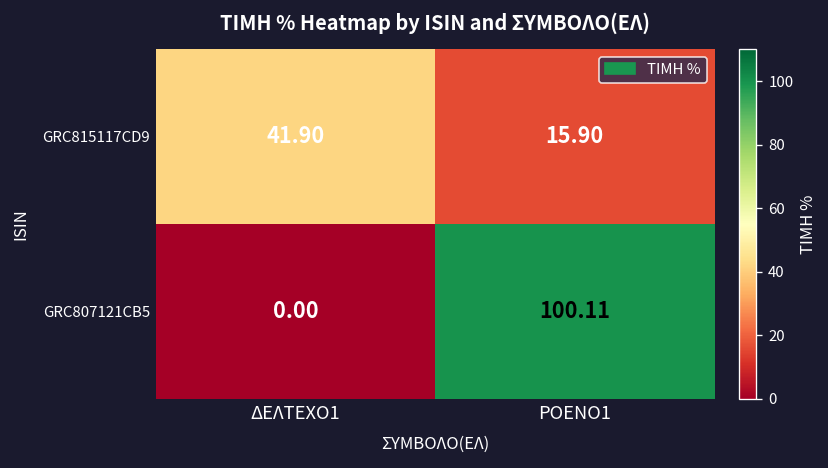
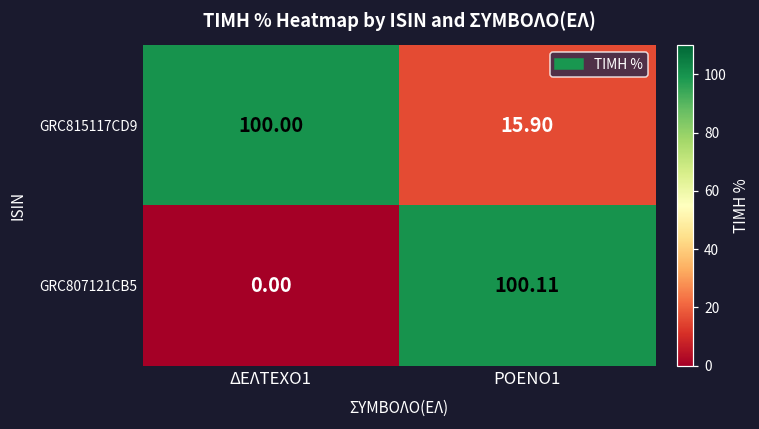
GRC815117CD9, ΔΕΛΤΕΧΟ1: 41.90 -> 100.00
